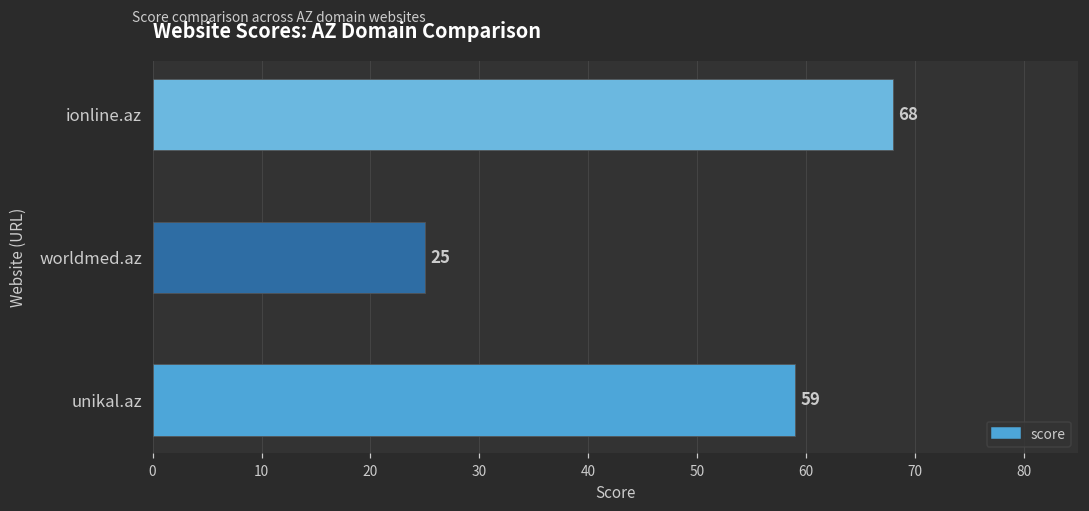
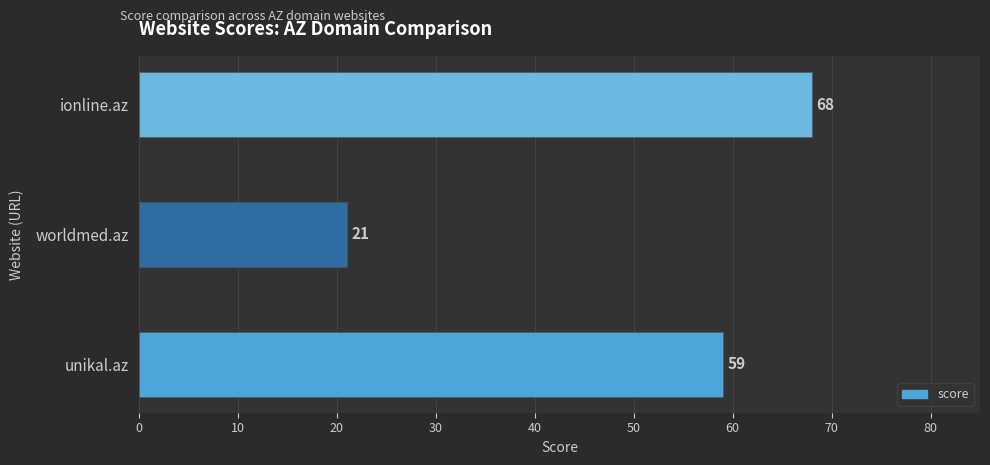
worldmed.az: 25 -> 21
